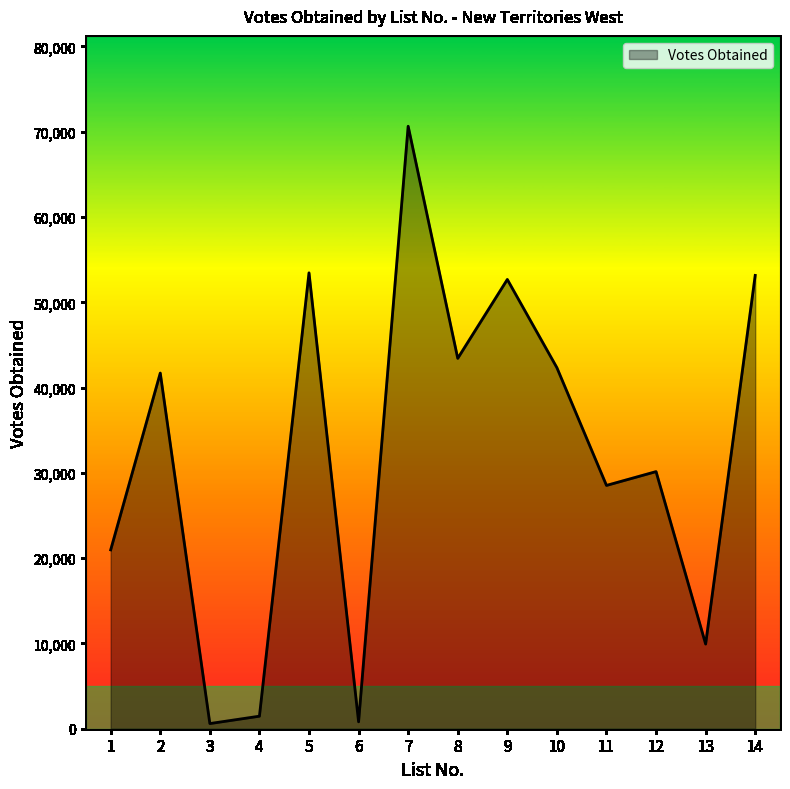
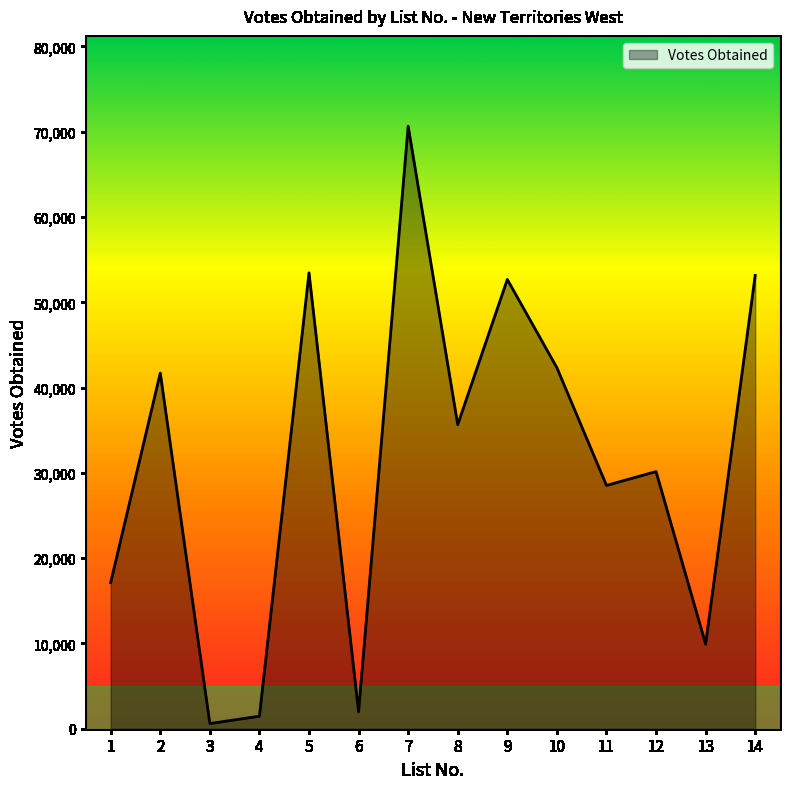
1: 21,000 -> 17,000
6: 1,000 -> 2,000
8: 43,000 -> 36,000
